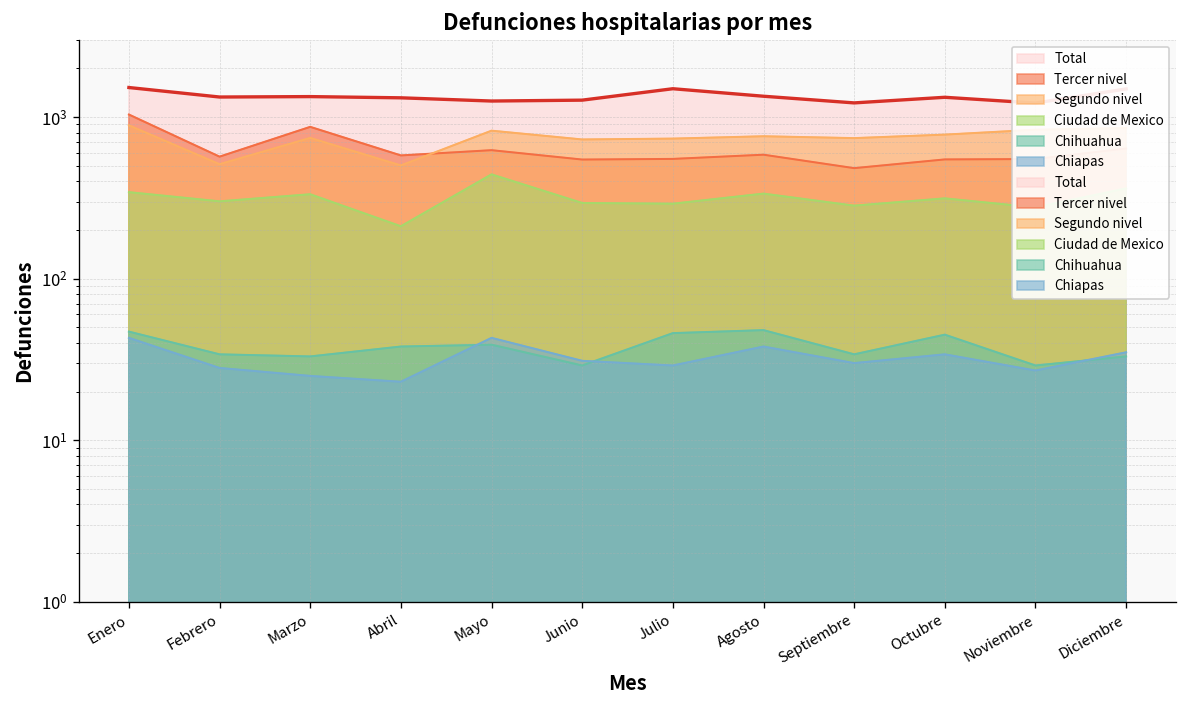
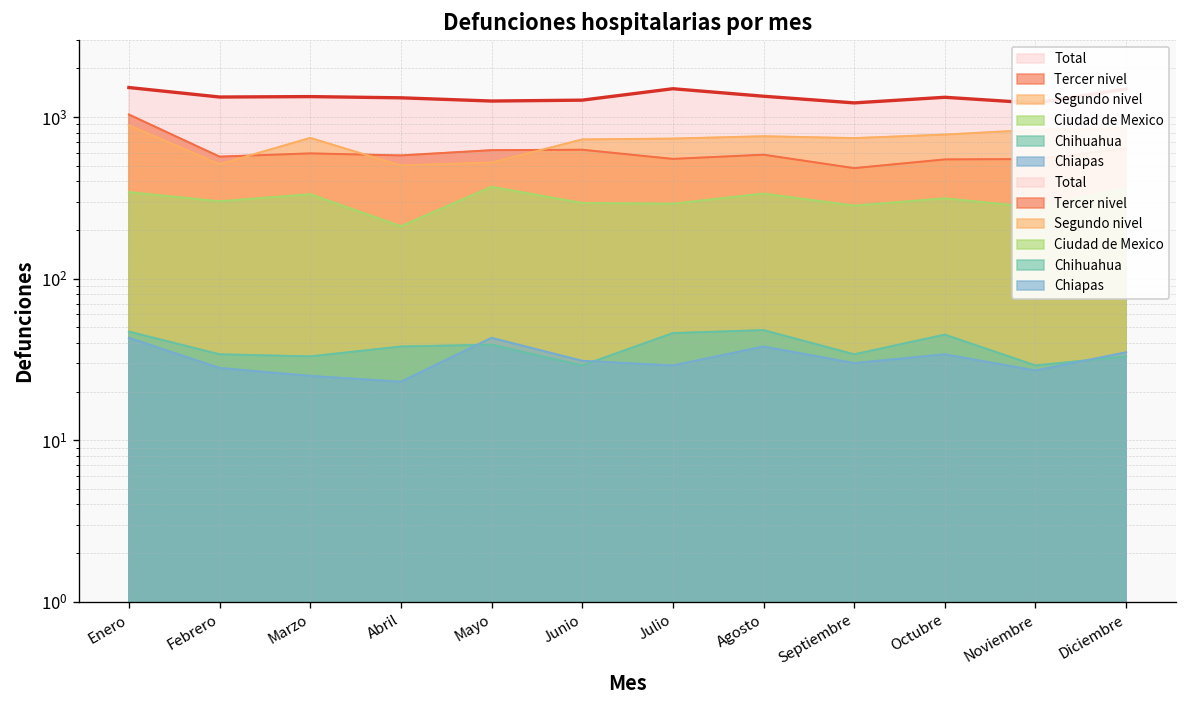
Tercer nivel, Marzo: 900 -> 600
Segundo nivel, Mayo: 800 -> 520
Ciudad de Mexico, Mayo: 440 -> 370
Tercer nivel, Junio: 550 -> 600
